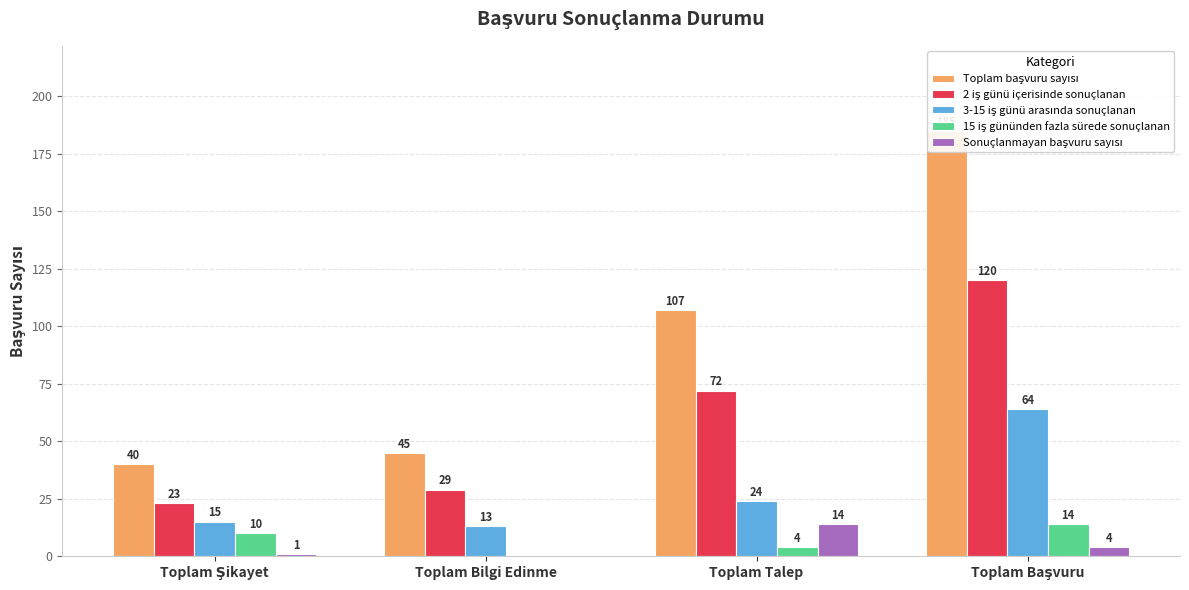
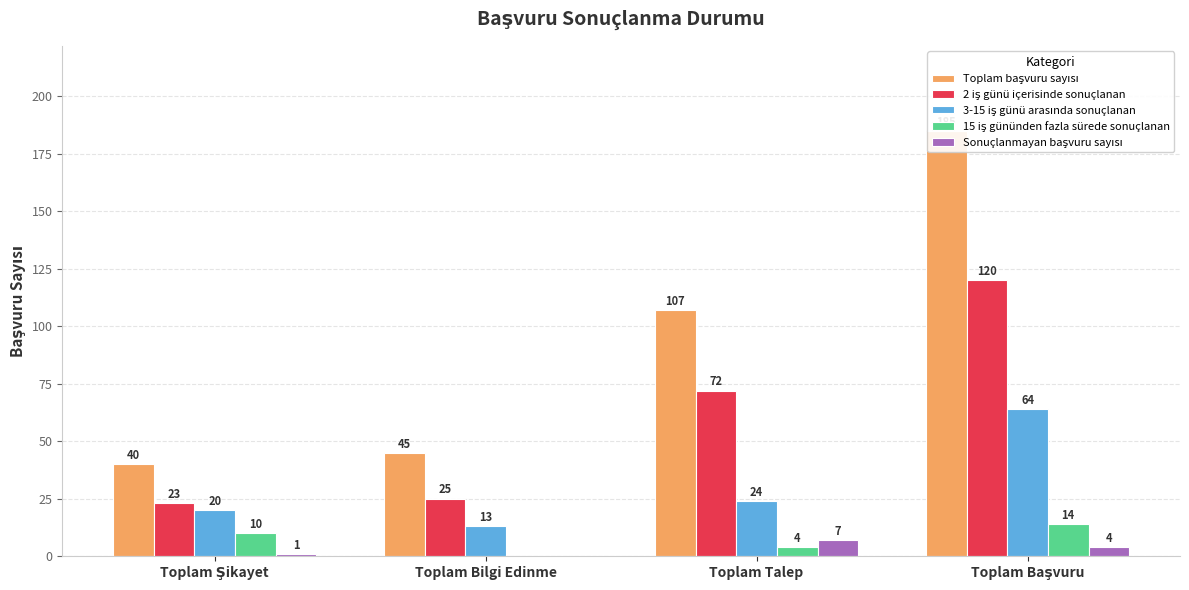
3-15 iş günü arasında sonuçlanan, Toplam Şikayet: 15 -> 20
2 iş günü içerisinde sonuçlanan, Toplam Bilgi Edinme: 29 -> 25
Sonuçlanmayan başvuru sayısı, Toplam Talep: 14 -> 7
